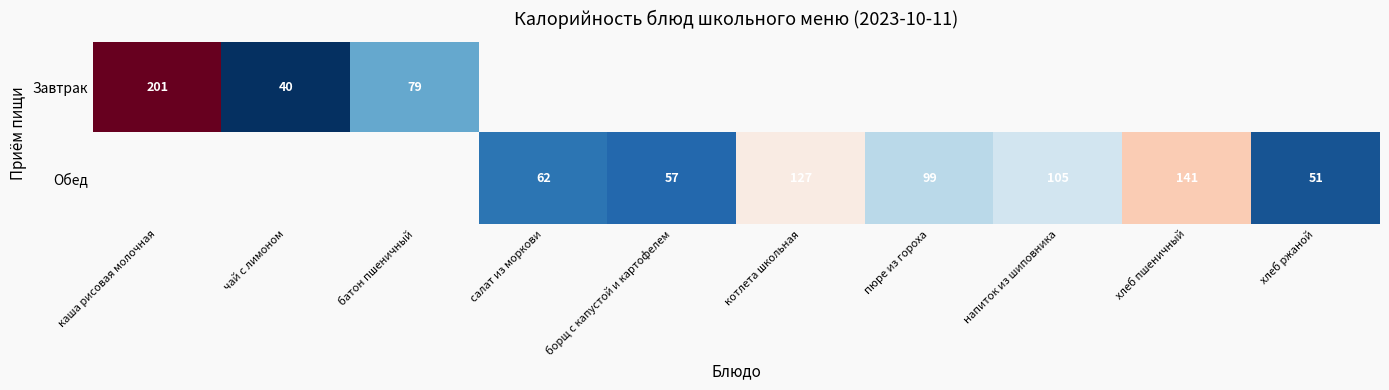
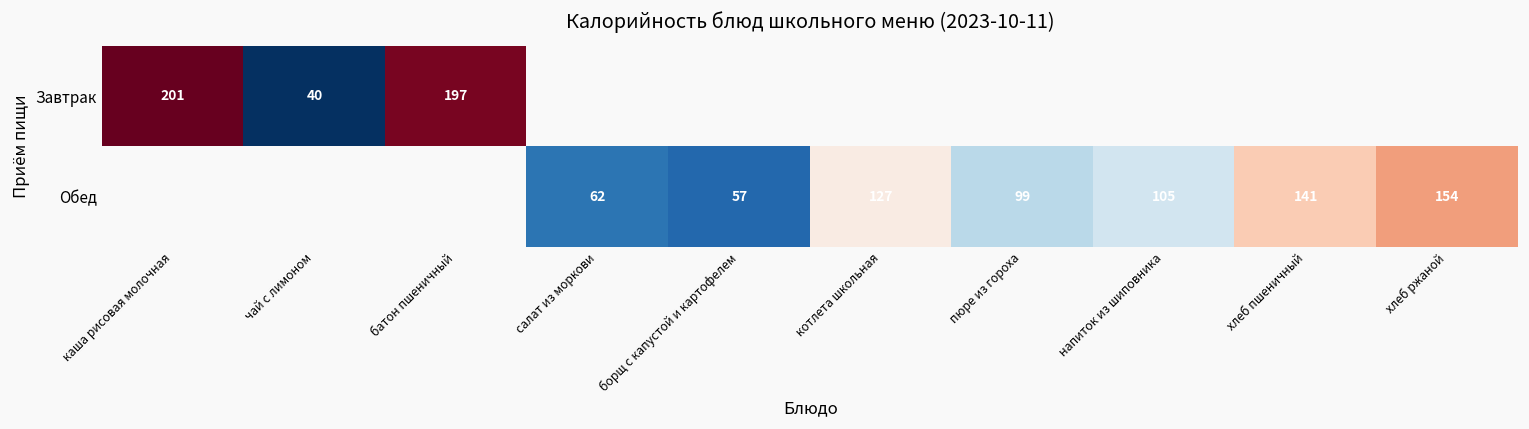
Завтрак, батон пшеничный: 79 -> 197
Обед, хлеб ржаной: 51 -> 154
